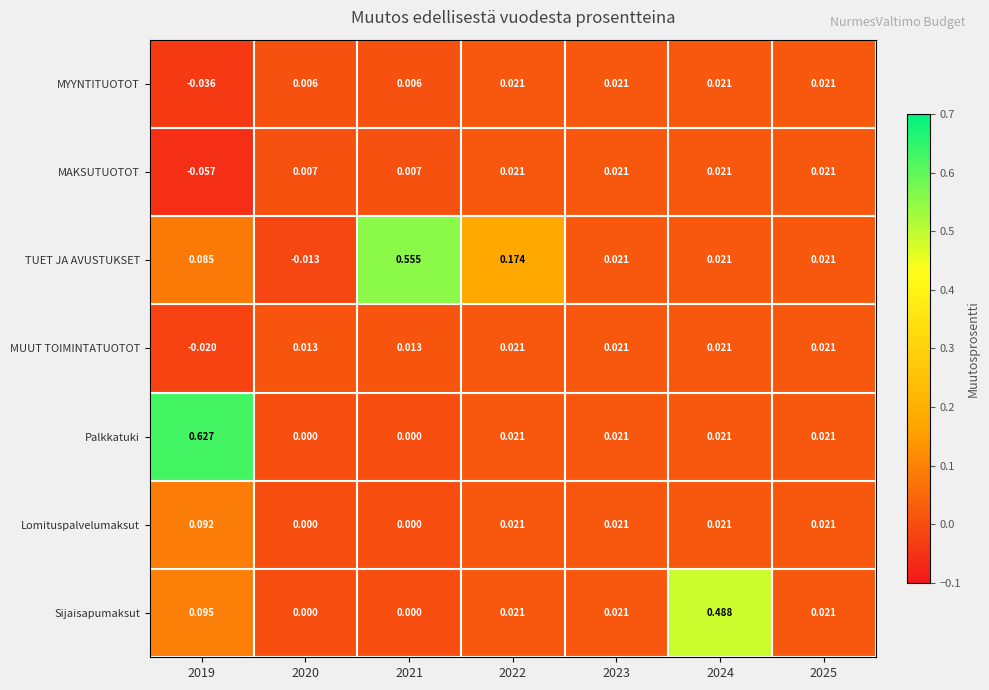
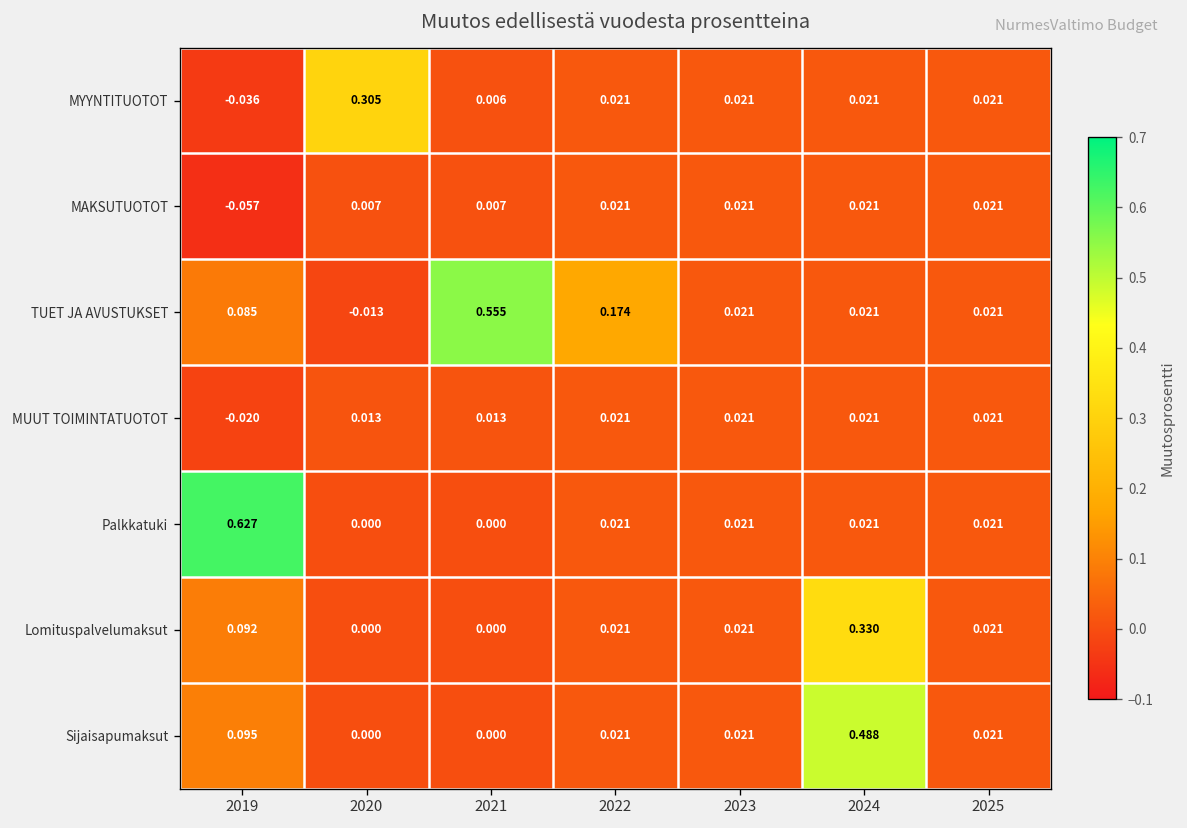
MYYNTITUOTOT, 2020: 0.006 -> 0.305
Lomituspalvelumaksut, 2024: 0.021 -> 0.330
